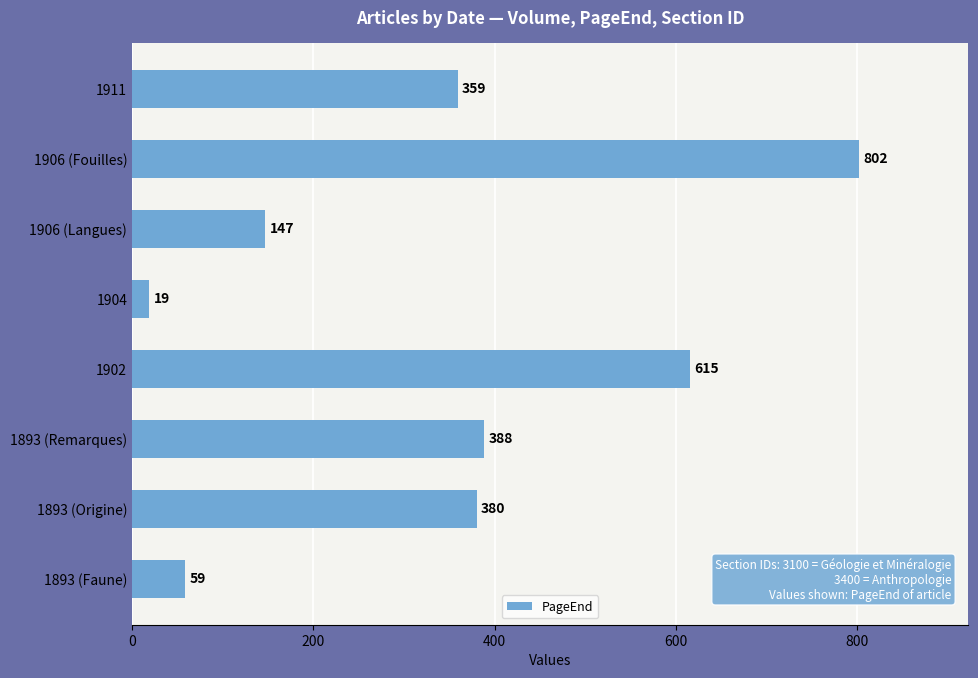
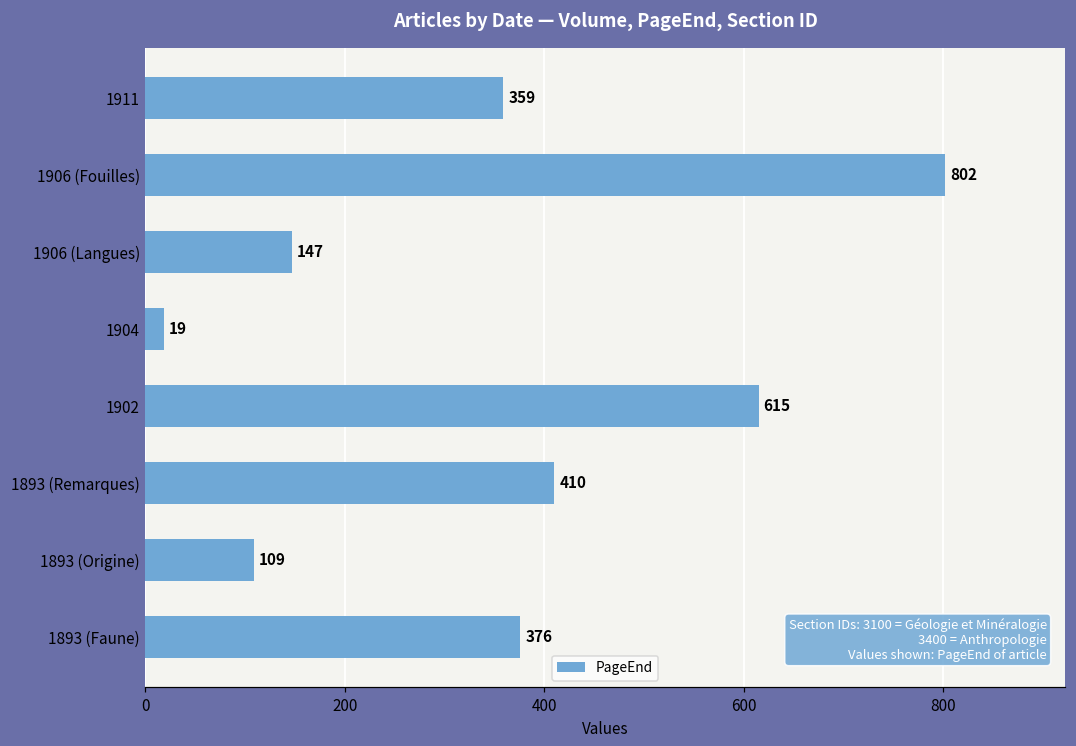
1893 (Remarques): 388 -> 410
1893 (Origine): 380 -> 109
1893 (Faune): 59 -> 376
